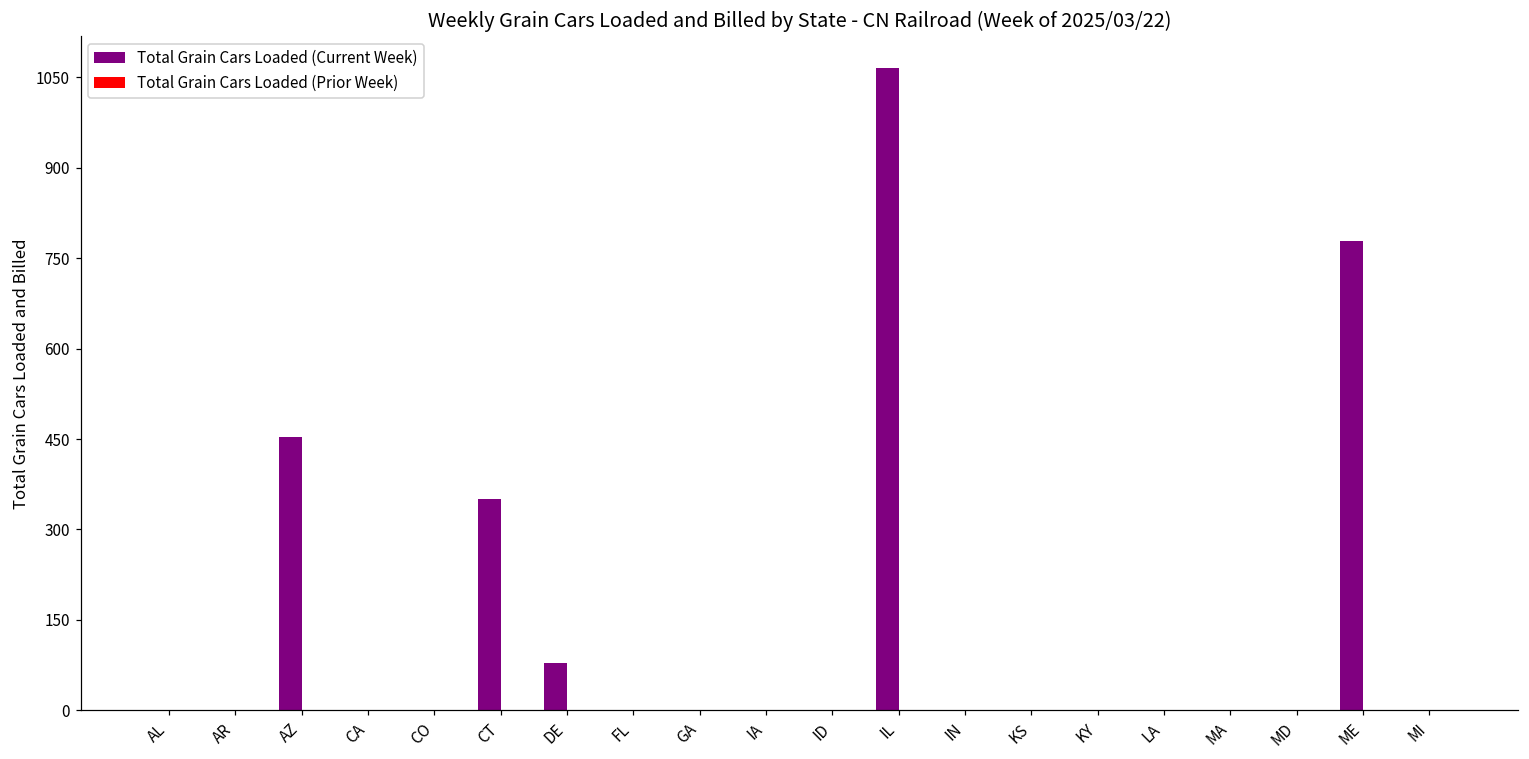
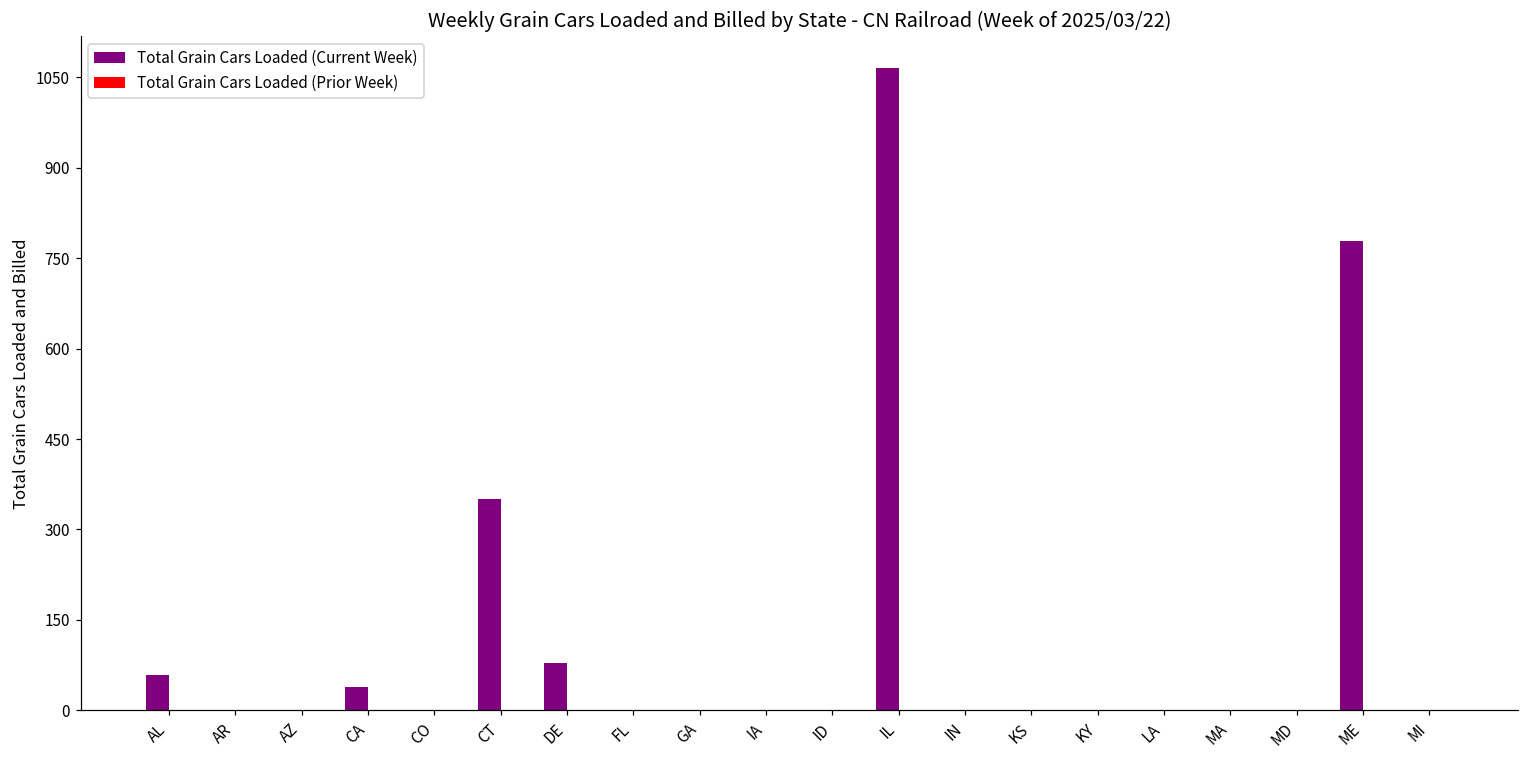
Total Grain Cars Loaded (Current Week), AL: 0 -> 60
Total Grain Cars Loaded (Current Week), AZ: 450 -> 0
Total Grain Cars Loaded (Current Week), CA: 0 -> 40
